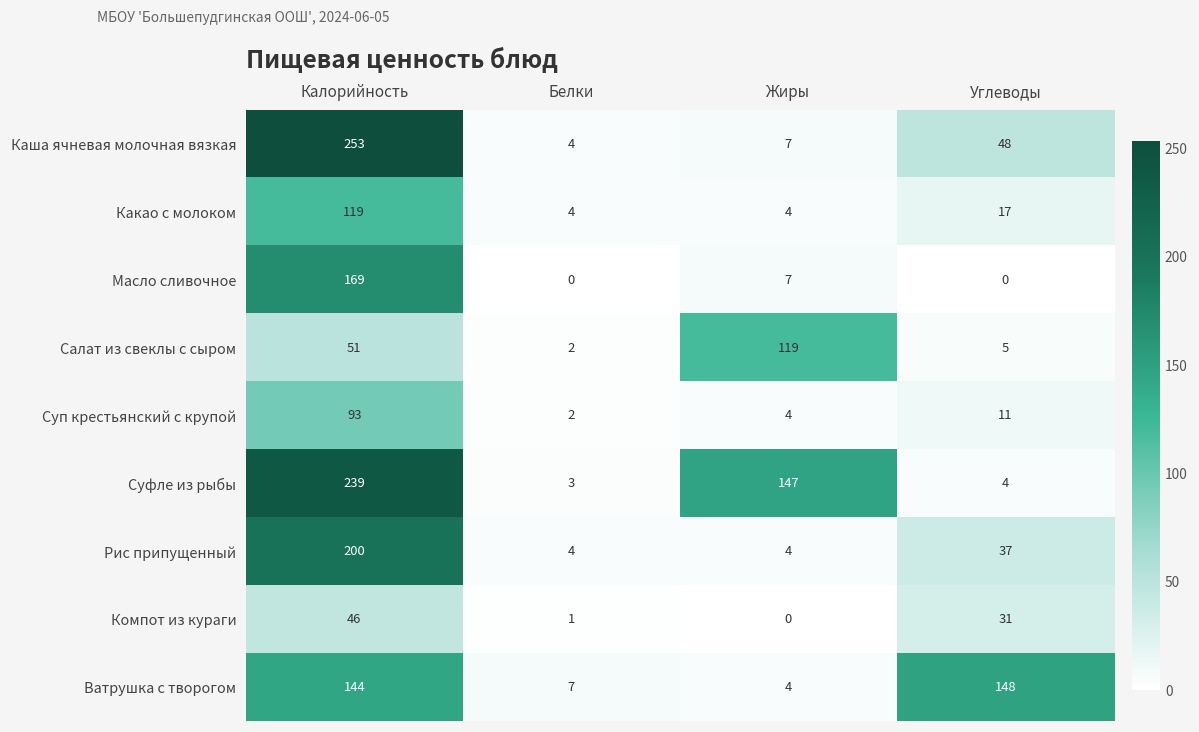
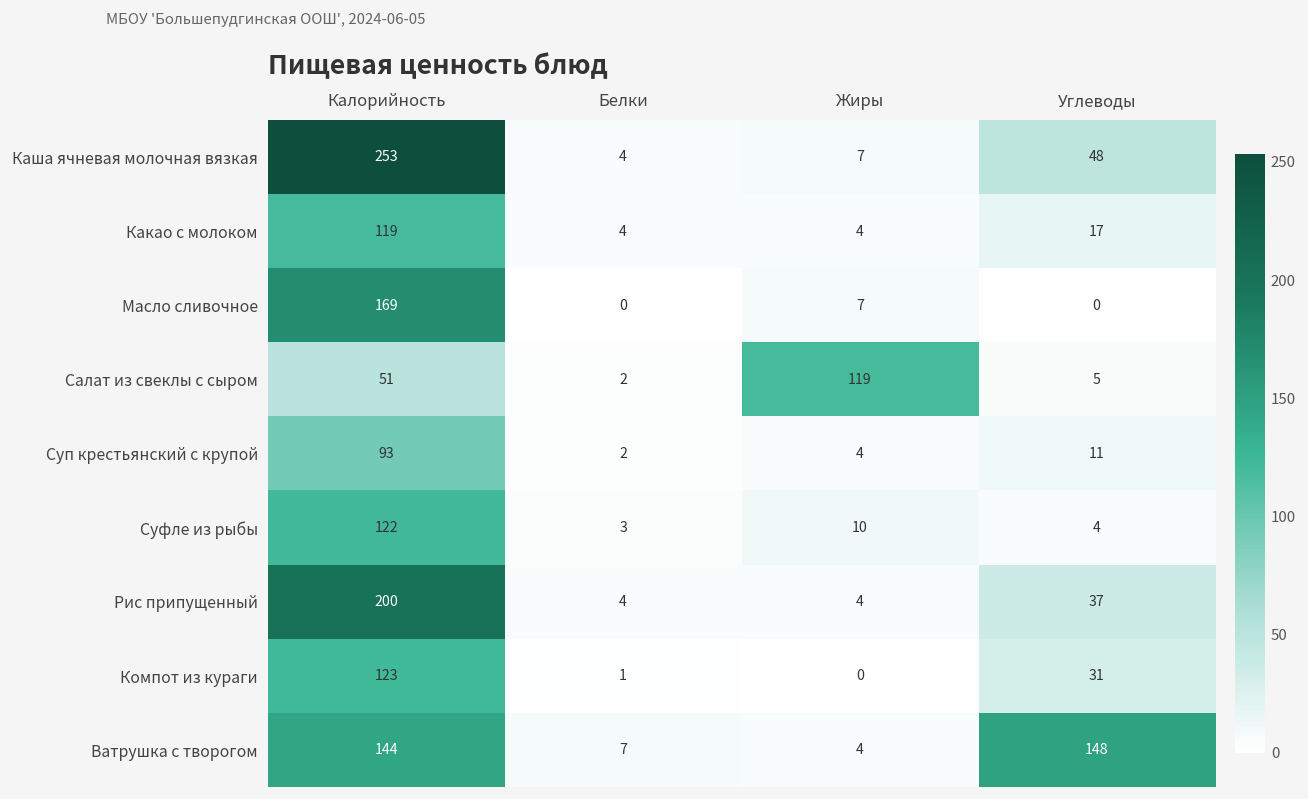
Суфле из рыбы, Калорийность: 239 -> 122
Суфле из рыбы, Жиры: 147 -> 10
Компот из кураги, Калорийность: 46 -> 123
